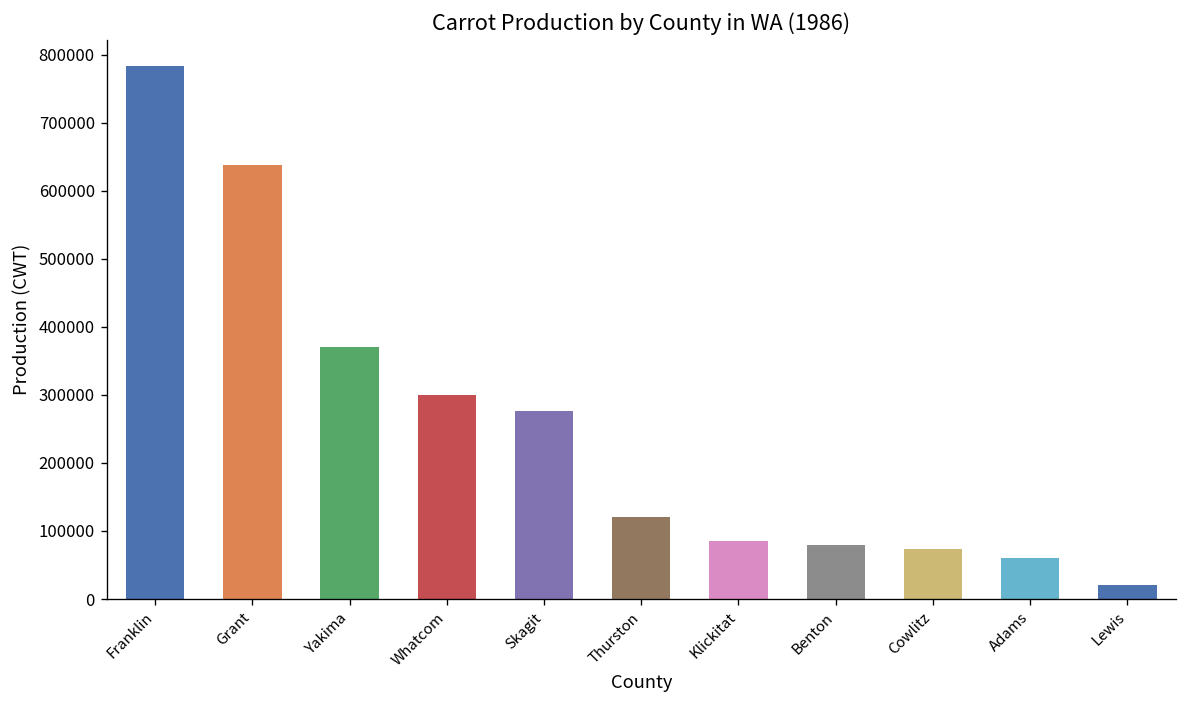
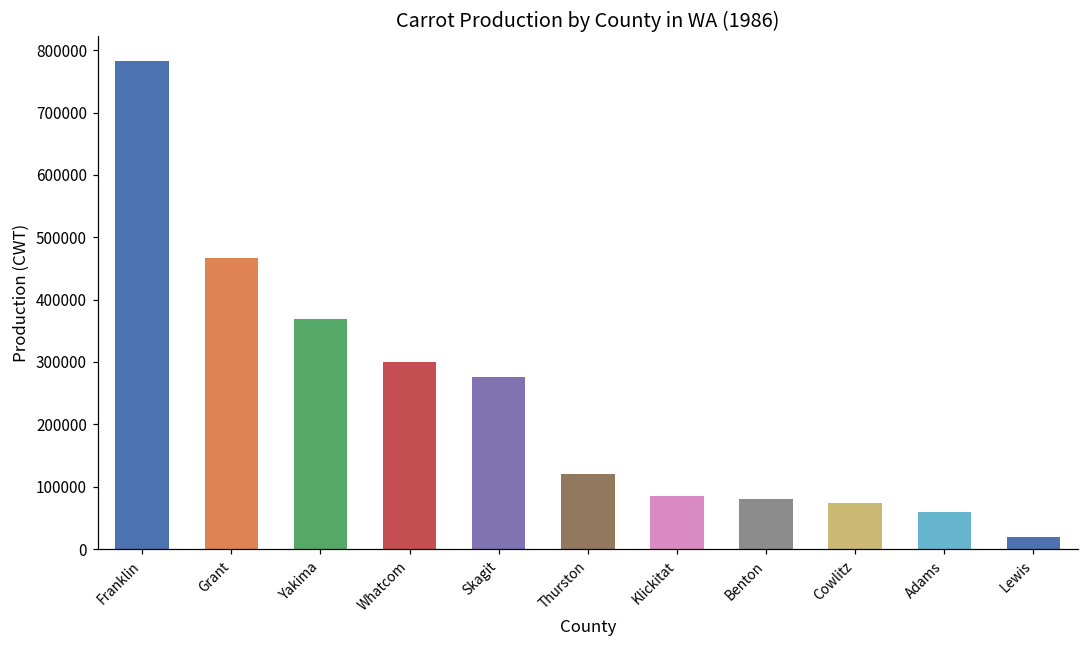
Grant: 640000 -> 470000
